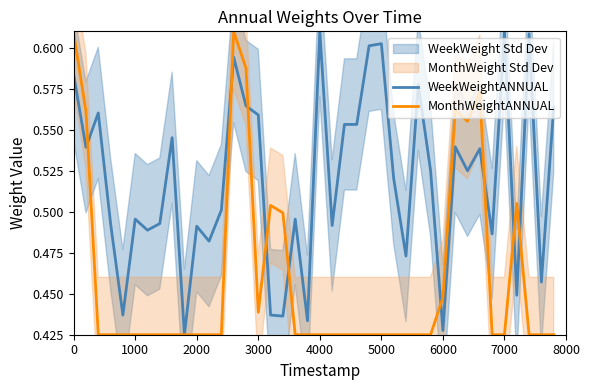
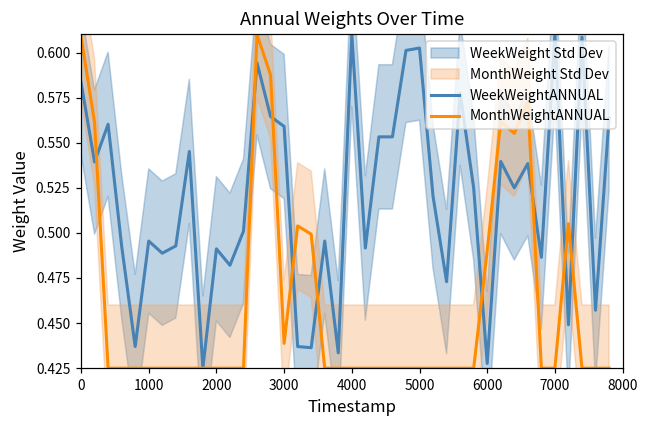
MonthWeightANNUAL, 6000: 0.448 -> 0.490
